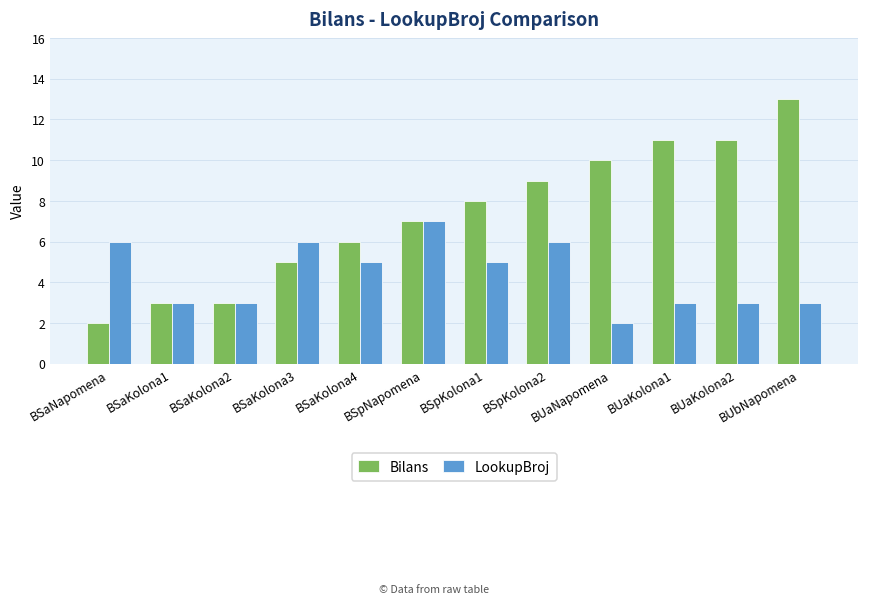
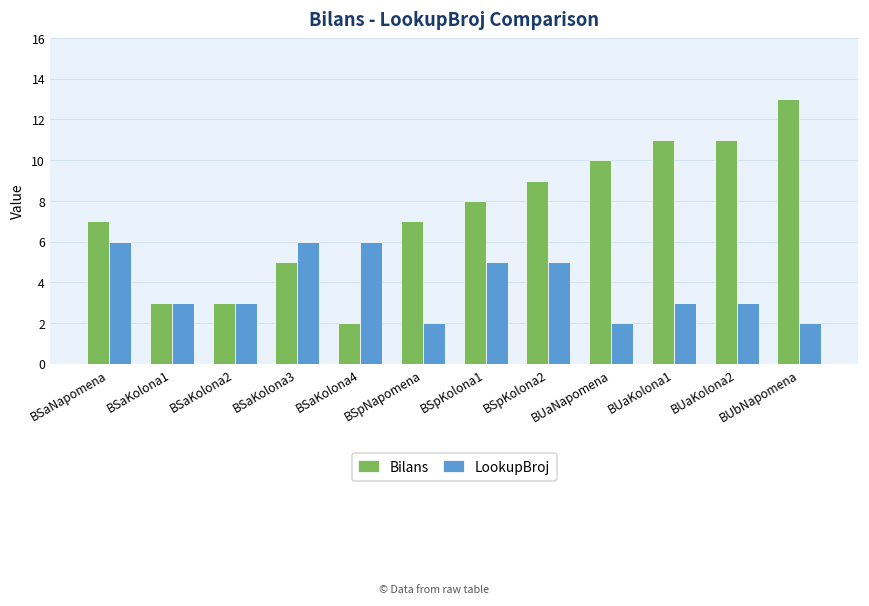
Bilans, BSaNapomena: 2 -> 7
Bilans, BSaKolona4: 6 -> 2
LookupBroj, BSaKolona4: 5 -> 6
LookupBroj, BSpNapomena: 7 -> 2
LookupBroj, BSpKolona2: 6 -> 5
LookupBroj, BUbNapomena: 3 -> 2
